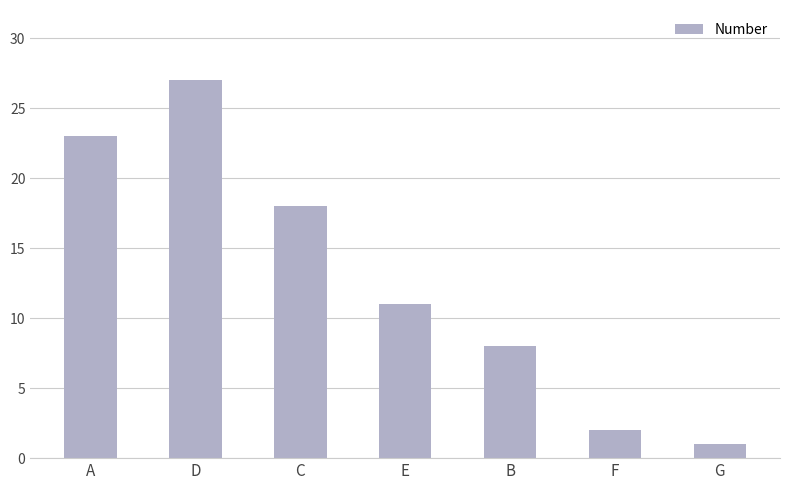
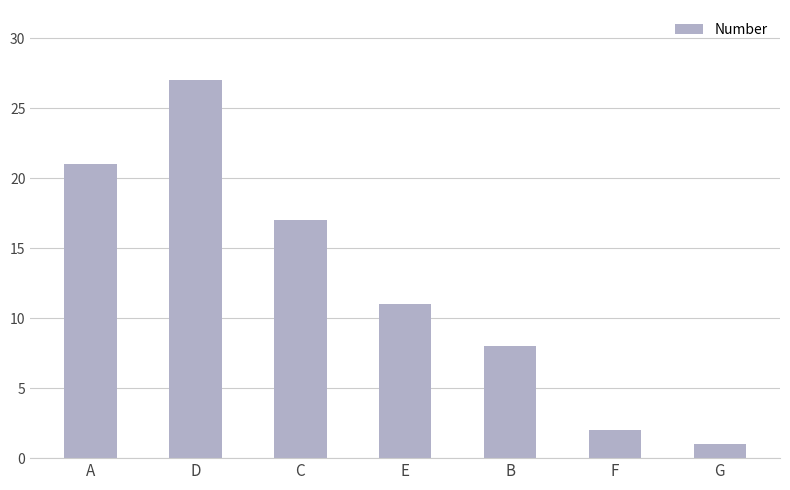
A: 23 -> 21
C: 18 -> 17
